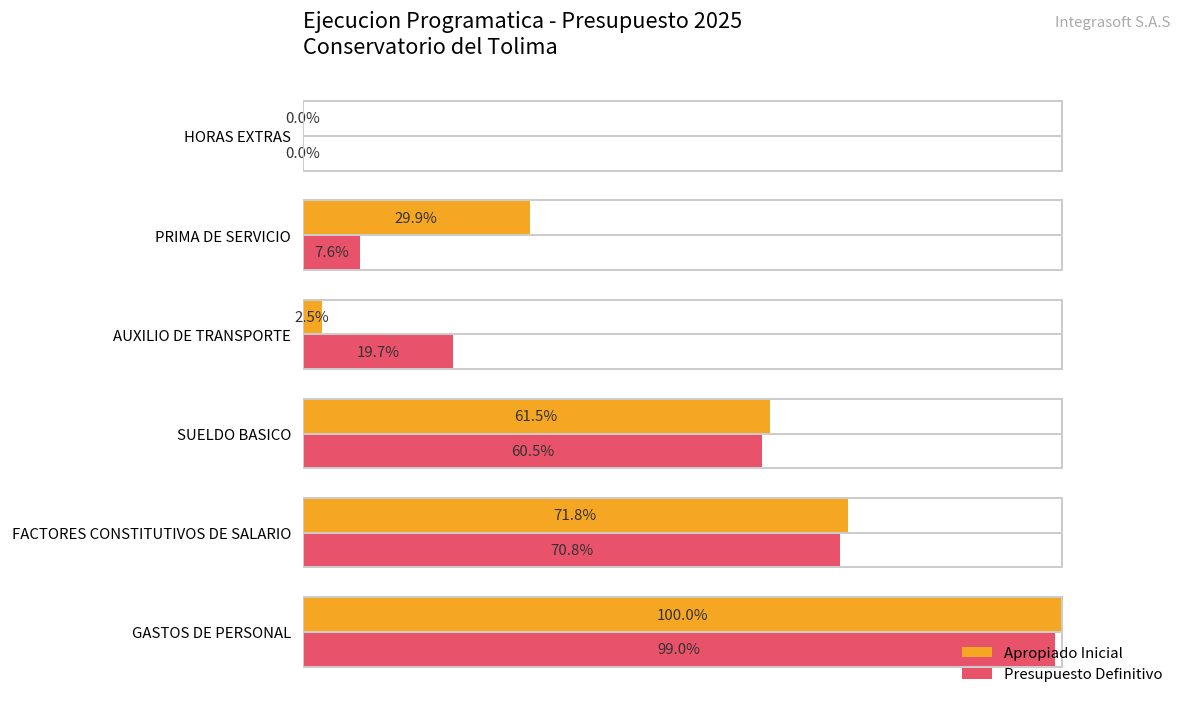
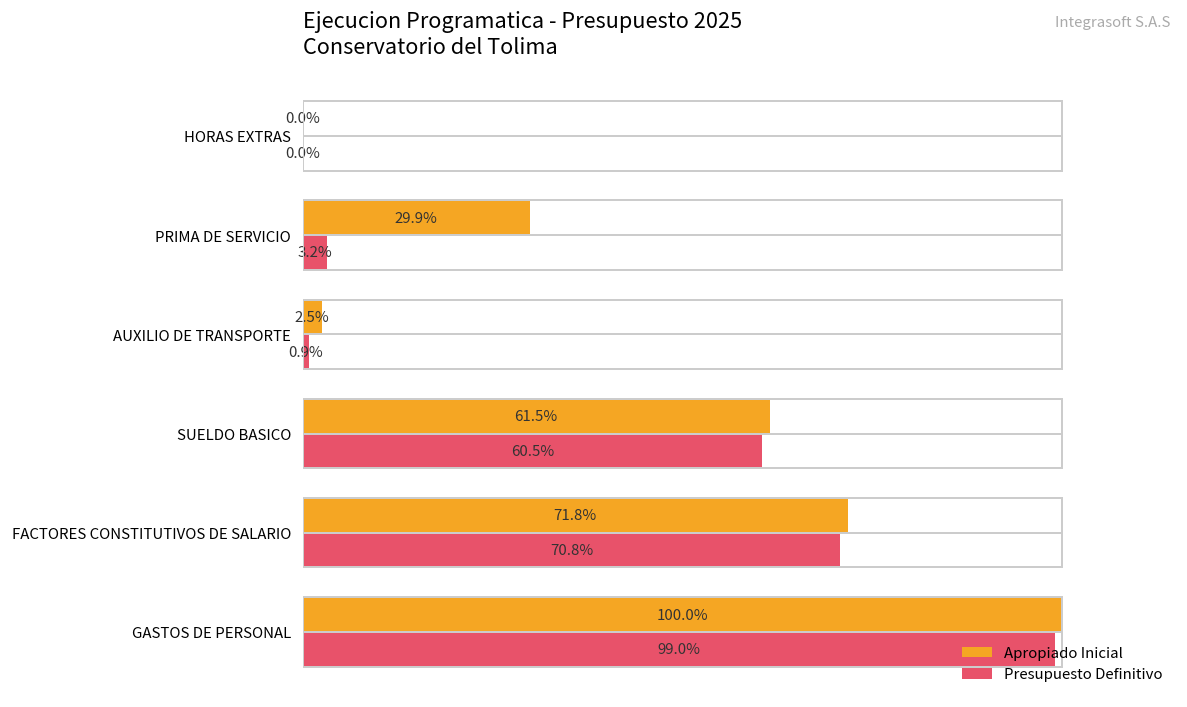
Presupuesto Definitivo, PRIMA DE SERVICIO: 7.6% -> 3.2%
Presupuesto Definitivo, AUXILIO DE TRANSPORTE: 19.7% -> 0.9%
